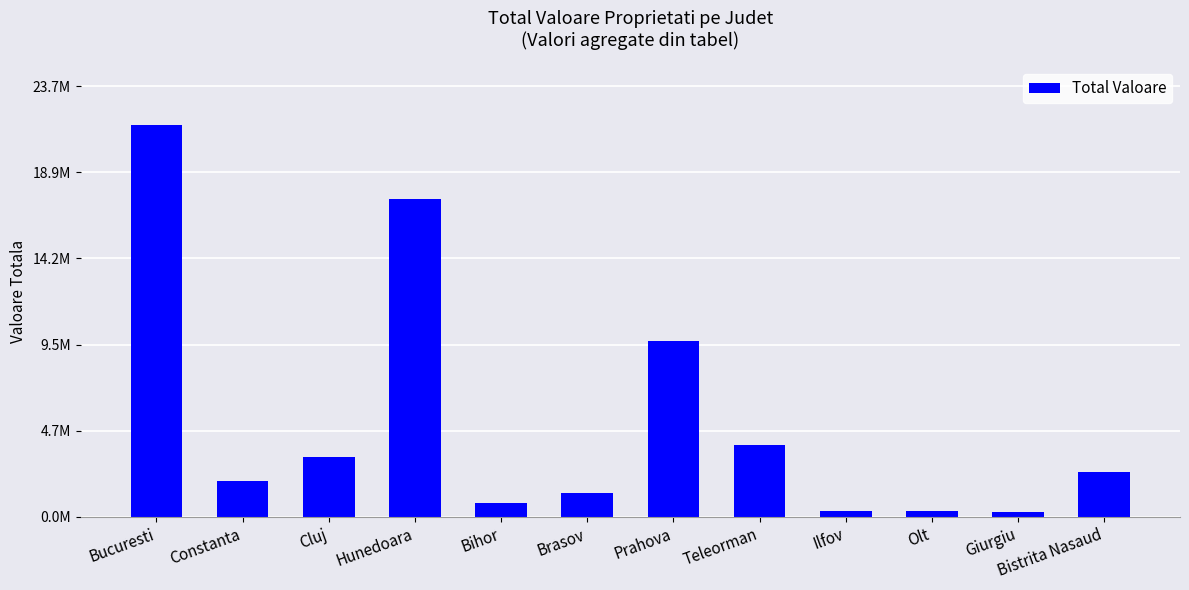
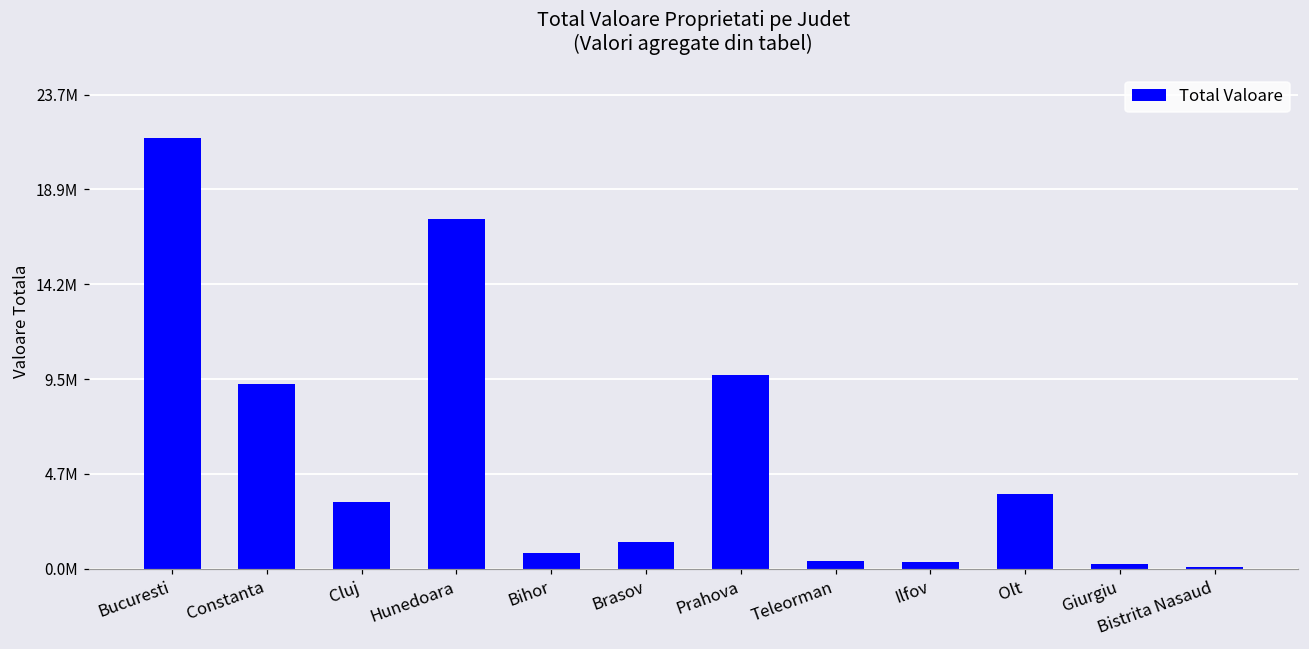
Constanta: 2000000 -> 9200000
Teleorman: 3900000 -> 400000
Olt: 300000 -> 3700000
Bistrita Nasaud: 2500000 -> 100000
